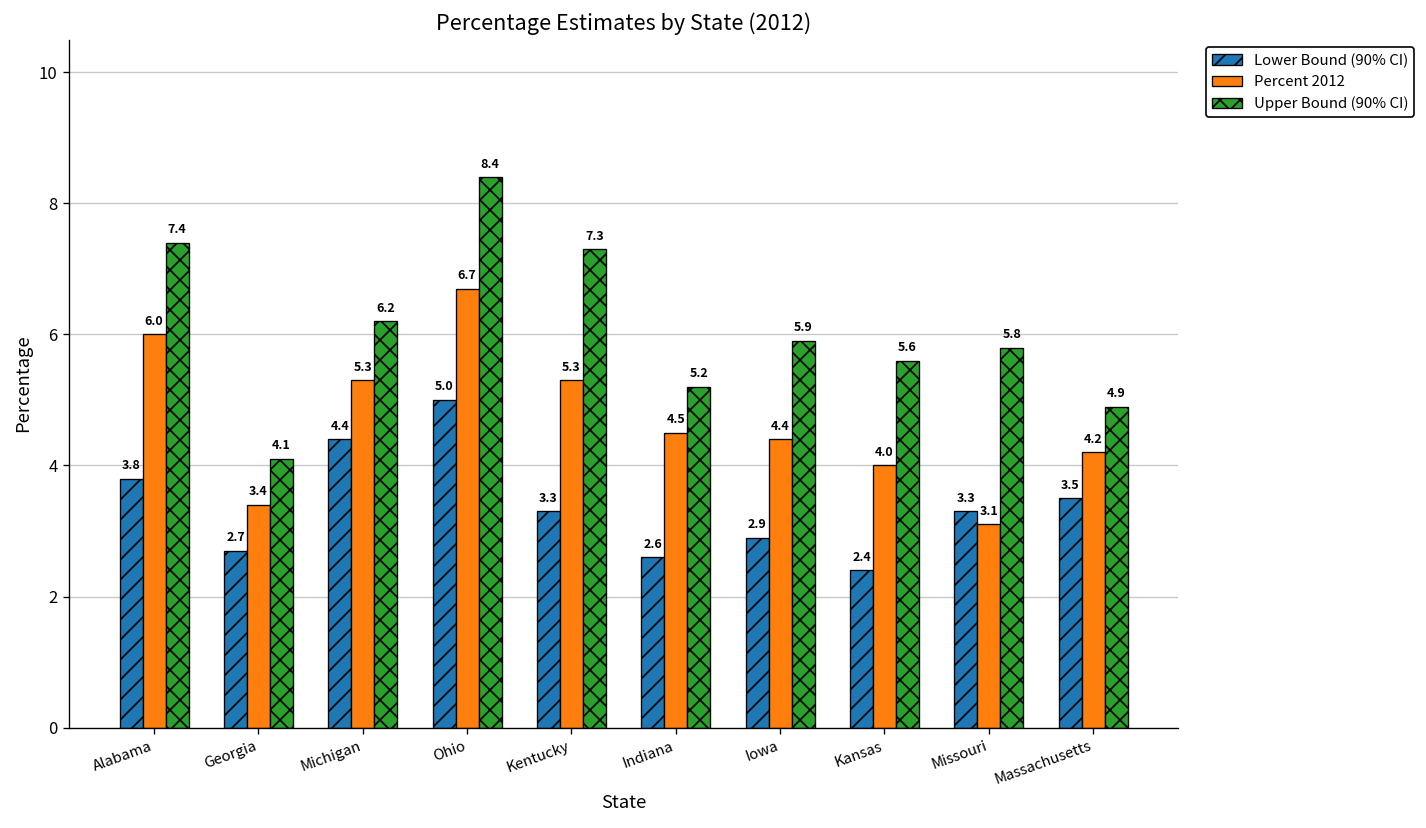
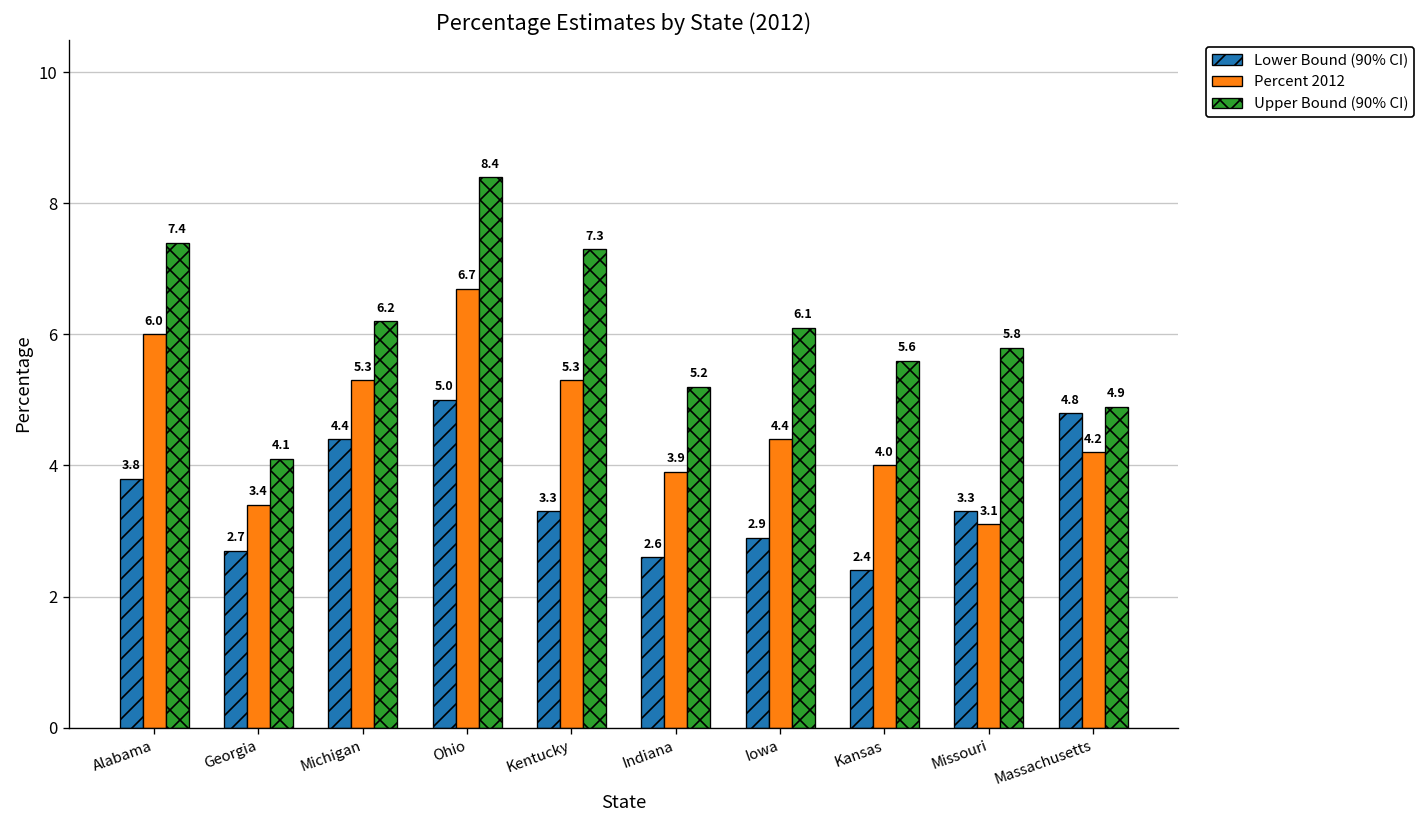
Percent 2012, Indiana: 4.5 -> 3.9
Upper Bound (90% CI), Iowa: 5.9 -> 6.1
Lower Bound (90% CI), Massachusetts: 3.5 -> 4.8
